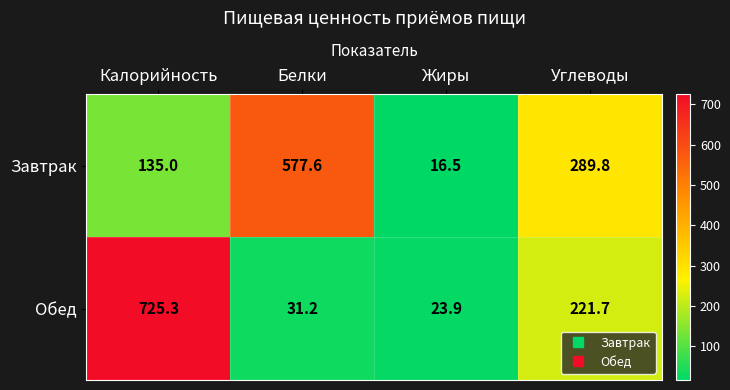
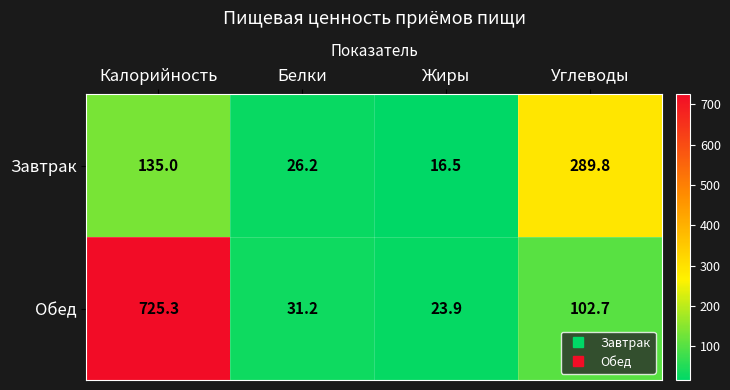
Завтрак, Белки: 577.6 -> 26.2
Обед, Углеводы: 221.7 -> 102.7
